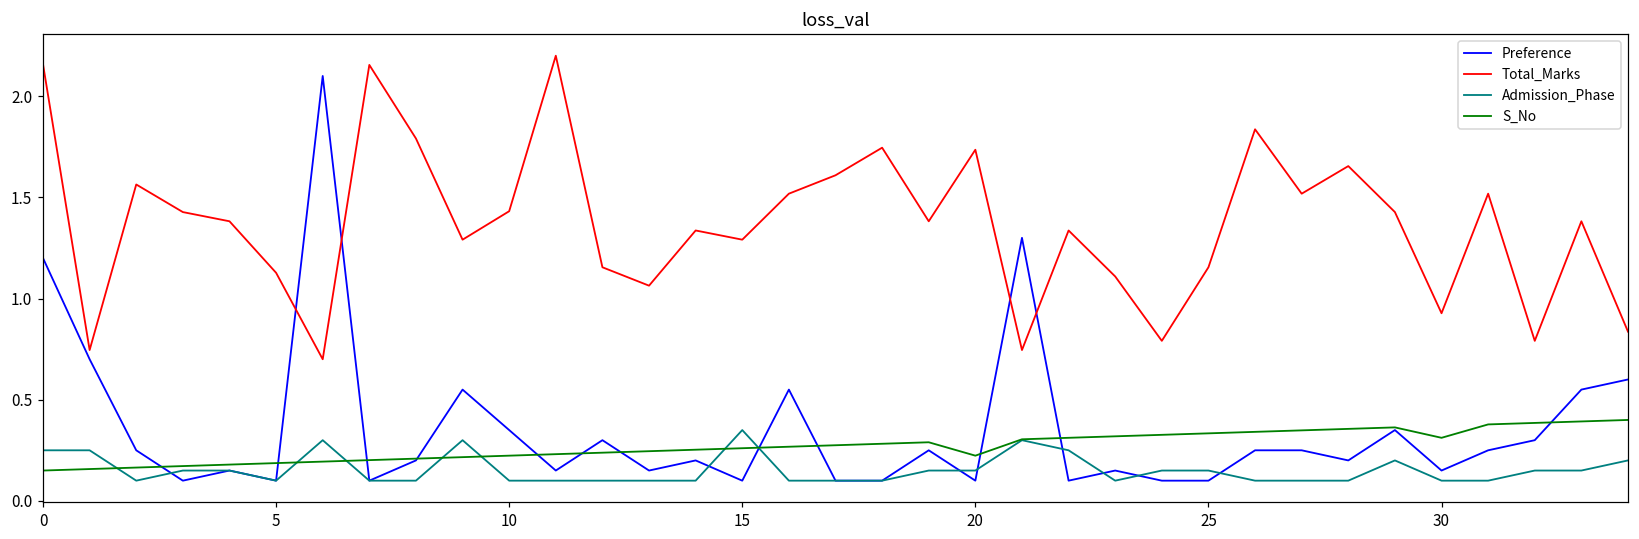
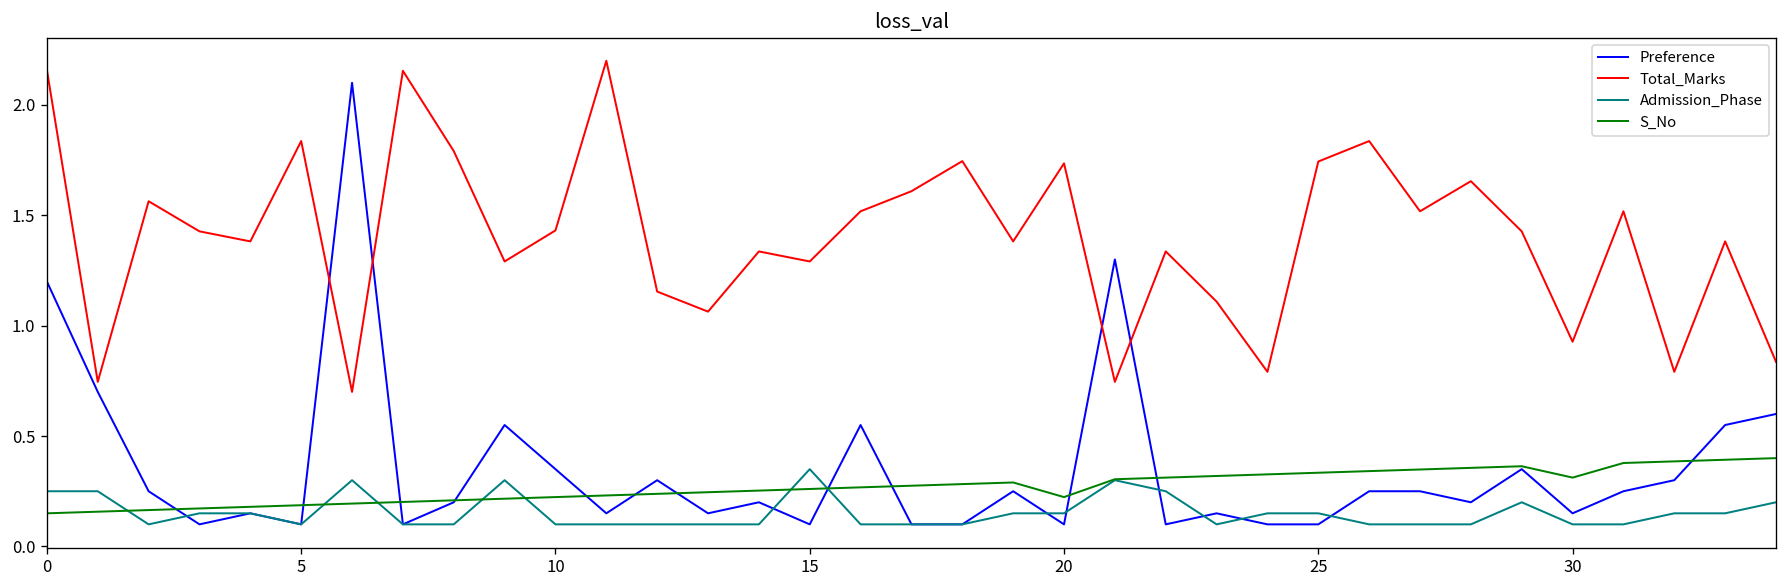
Total_Marks, 5: 1.13 -> 1.84
Total_Marks, 25: 1.15 -> 1.74
